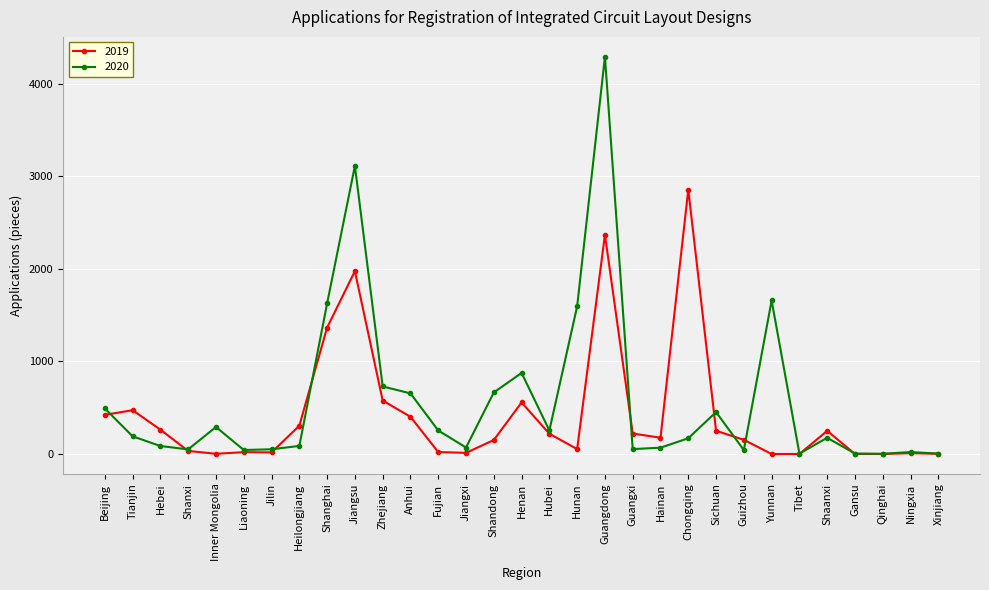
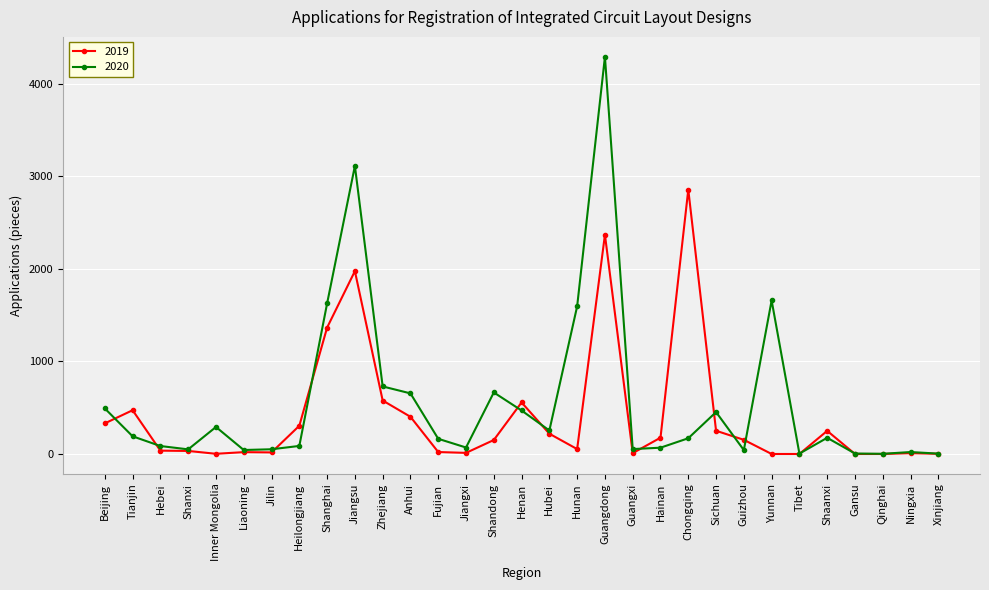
2019, Beijing: 400 -> 300
2019, Hebei: 300 -> 0
2020, Fujian: 300 -> 200
2020, Henan: 900 -> 500
2019, Guangxi: 200 -> 0
